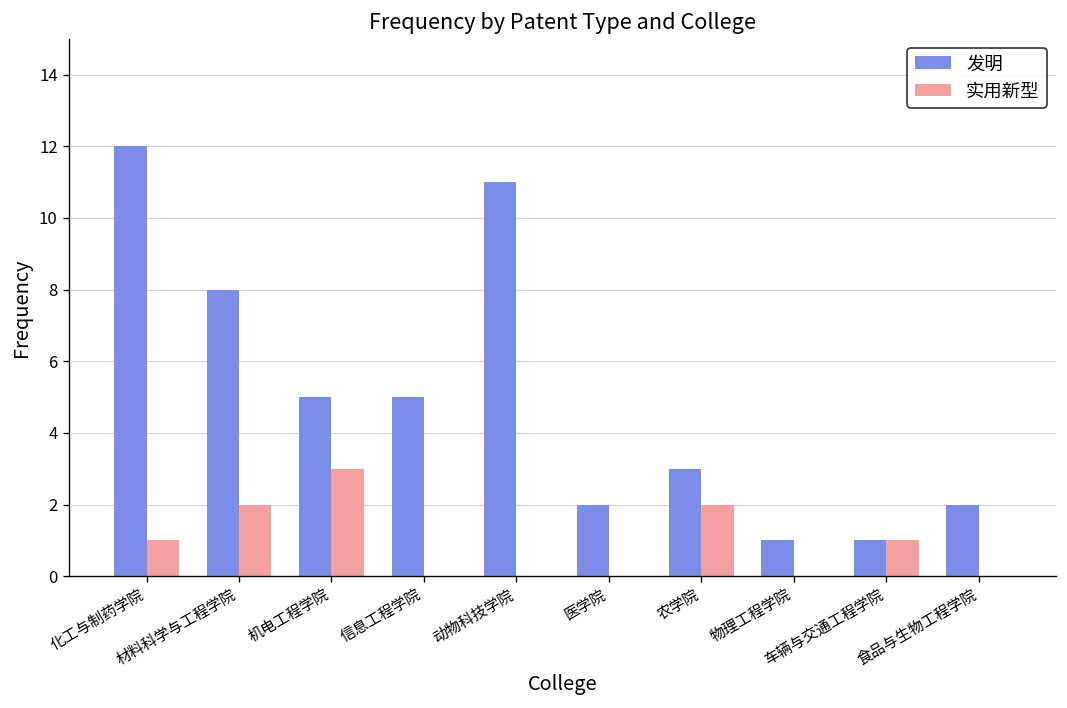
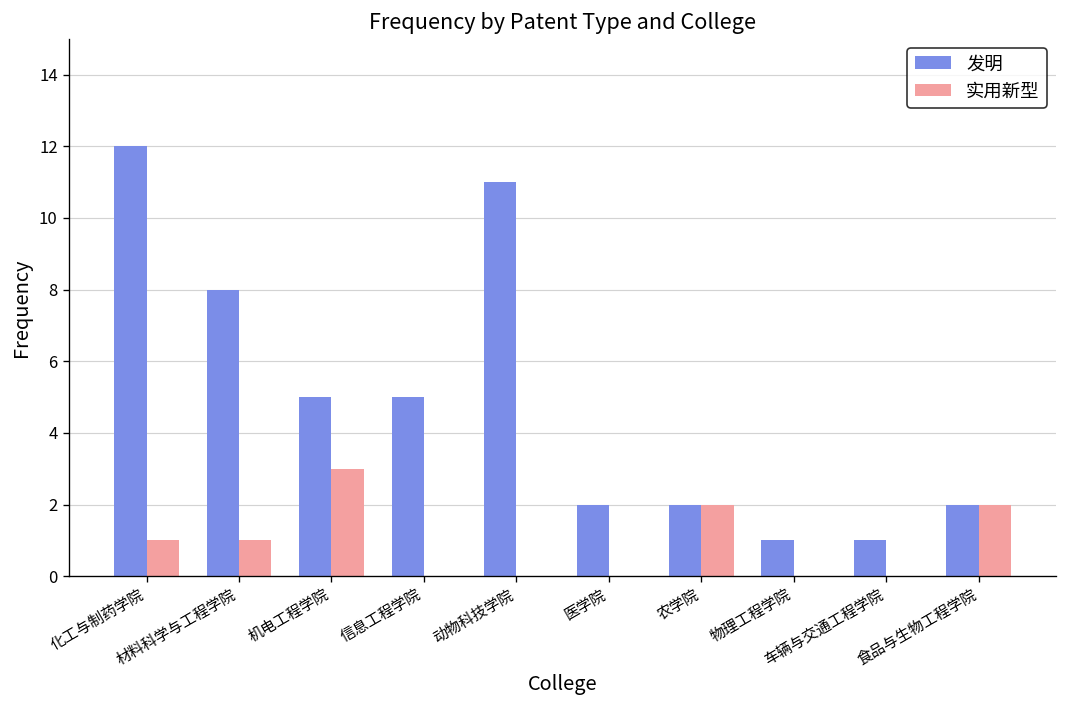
实用新型, 材料科学与工程学院: 2 -> 1
发明, 农学院: 3 -> 2
实用新型, 车辆与交通工程学院: 1 -> 0
实用新型, 食品与生物工程学院: 0 -> 2
